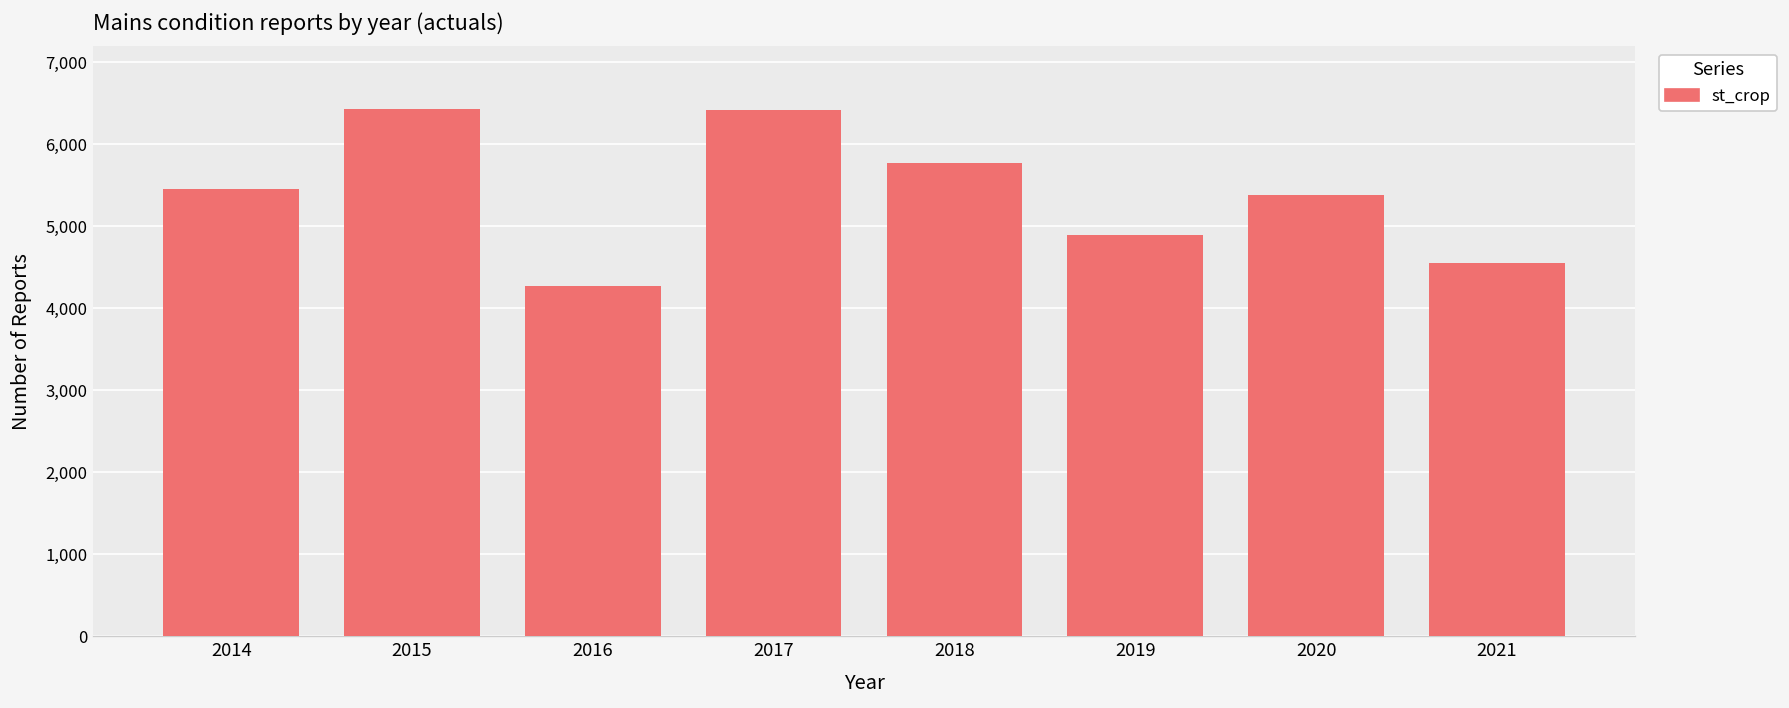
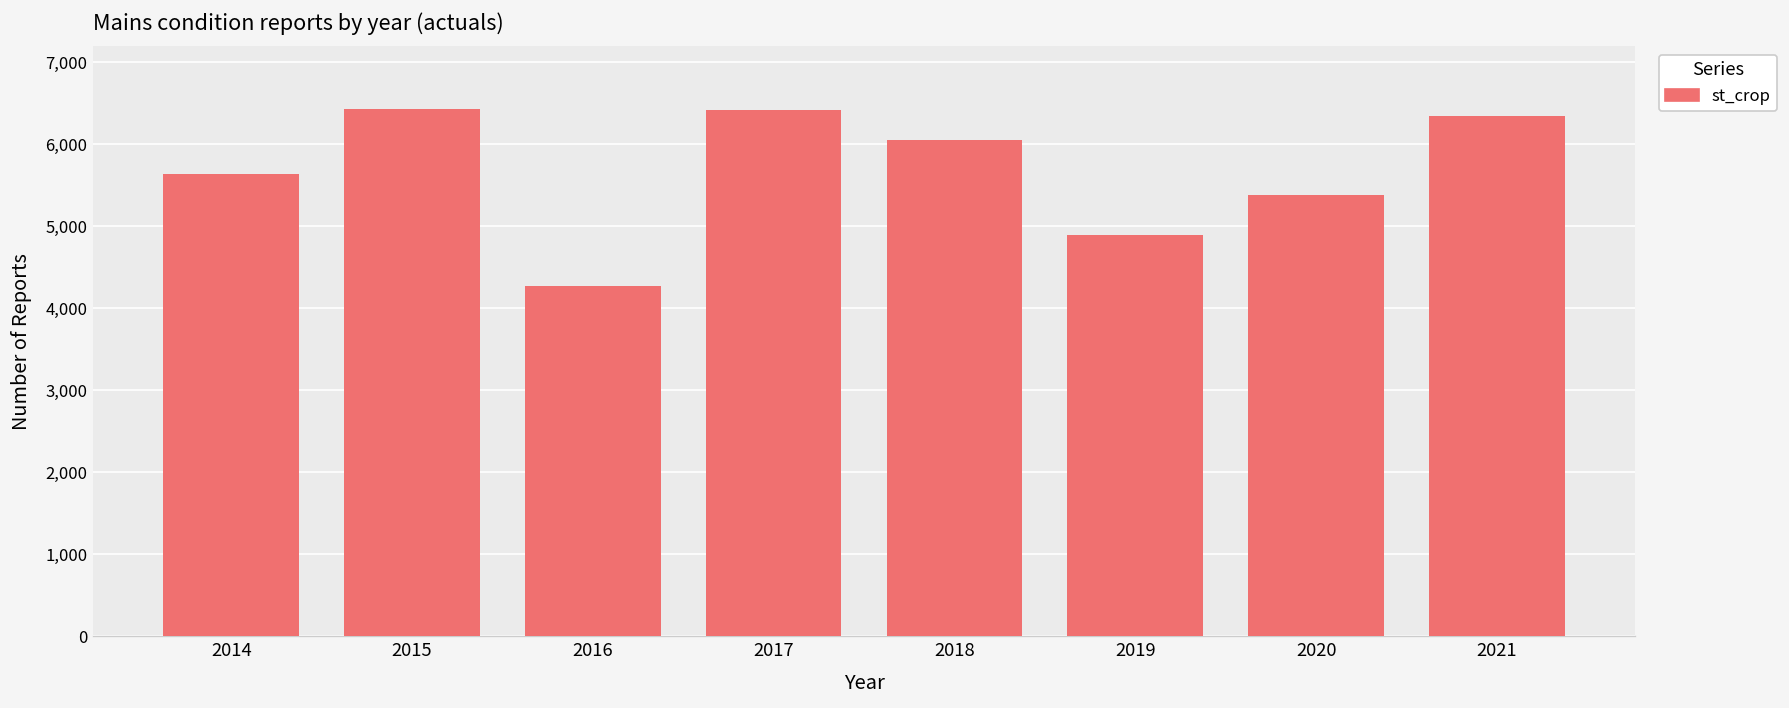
2014: 5,500 -> 5,600
2018: 5,800 -> 6,100
2021: 4,600 -> 6,300
